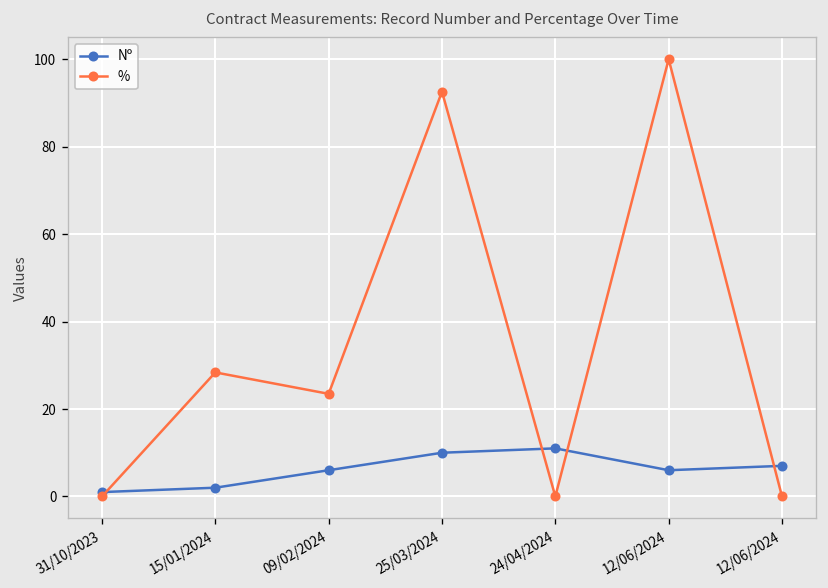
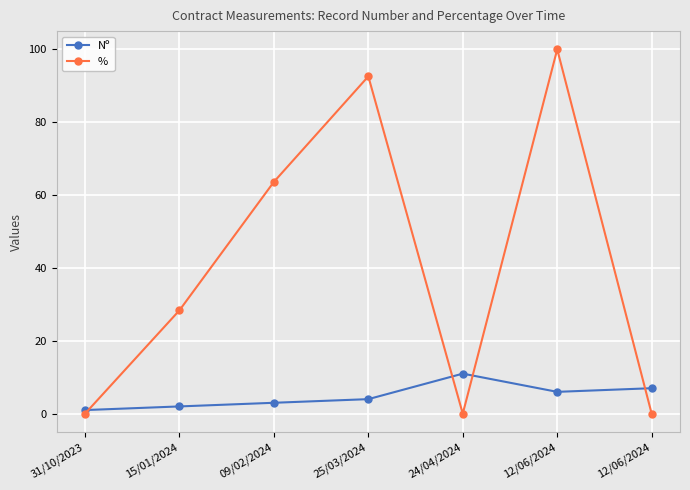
Nº, 09/02/2024: 6 -> 3
%, 09/02/2024: 23 -> 64
Nº, 25/03/2024: 10 -> 4
